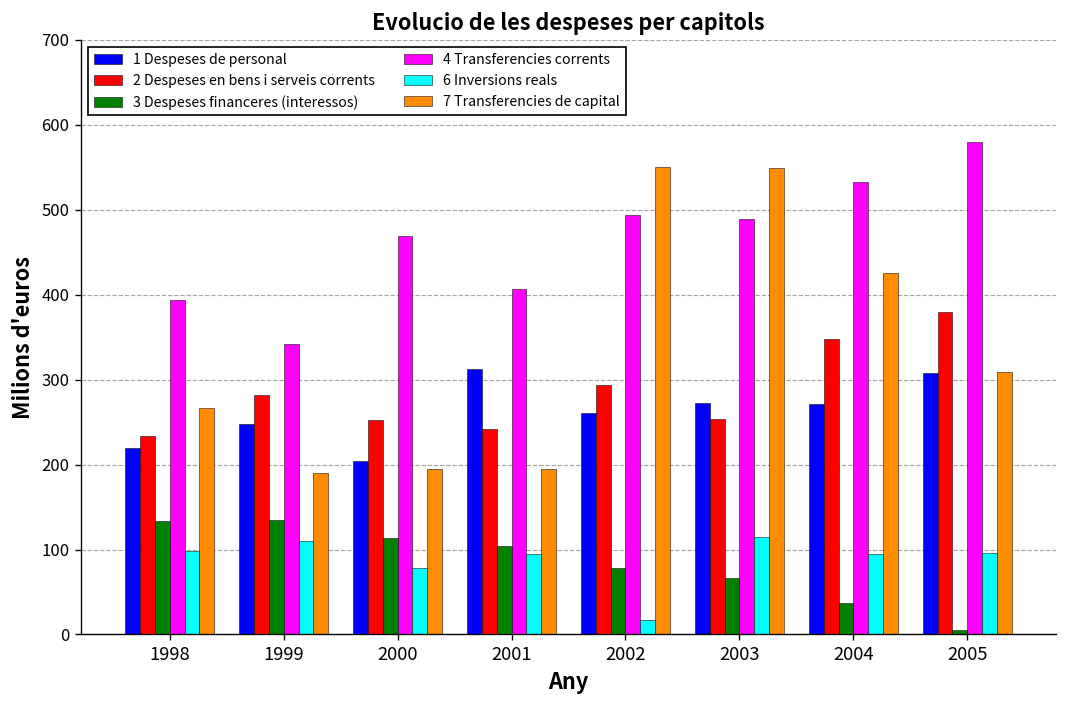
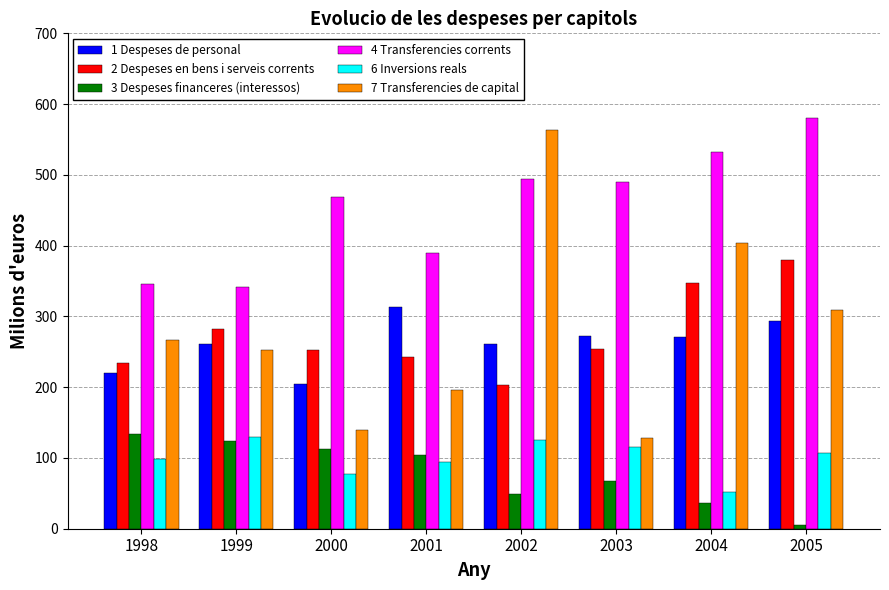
4 Transferencies corrents, 1998: 390 -> 350
1 Despeses de personal, 1999: 250 -> 260
3 Despeses financeres (interessos), 1999: 130 -> 120
6 Inversions reals, 1999: 110 -> 130
7 Transferencies de capital, 1999: 190 -> 250
7 Transferencies de capital, 2000: 190 -> 140
4 Transferencies corrents, 2001: 410 -> 390
2 Despeses en bens i serveis corrents, 2002: 290 -> 200
3 Despeses financeres (interessos), 2002: 80 -> 50
6 Inversions reals, 2002: 20 -> 130
7 Transferencies de capital, 2002: 550 -> 560
7 Transferencies de capital, 2003: 550 -> 130
6 Inversions reals, 2004: 90 -> 50
7 Transferencies de capital, 2004: 430 -> 400
1 Despeses de personal, 2005: 310 -> 290
6 Inversions reals, 2005: 100 -> 110
